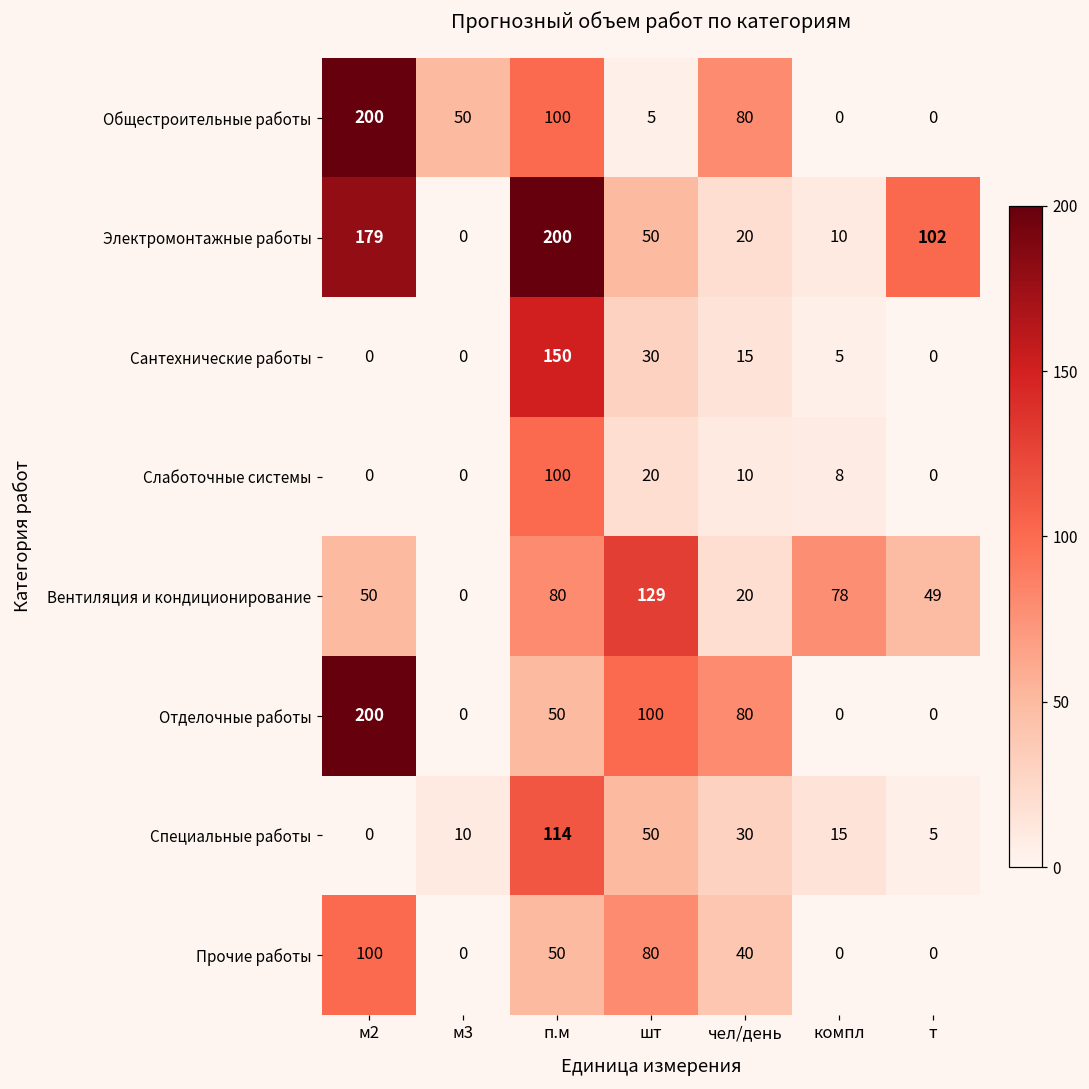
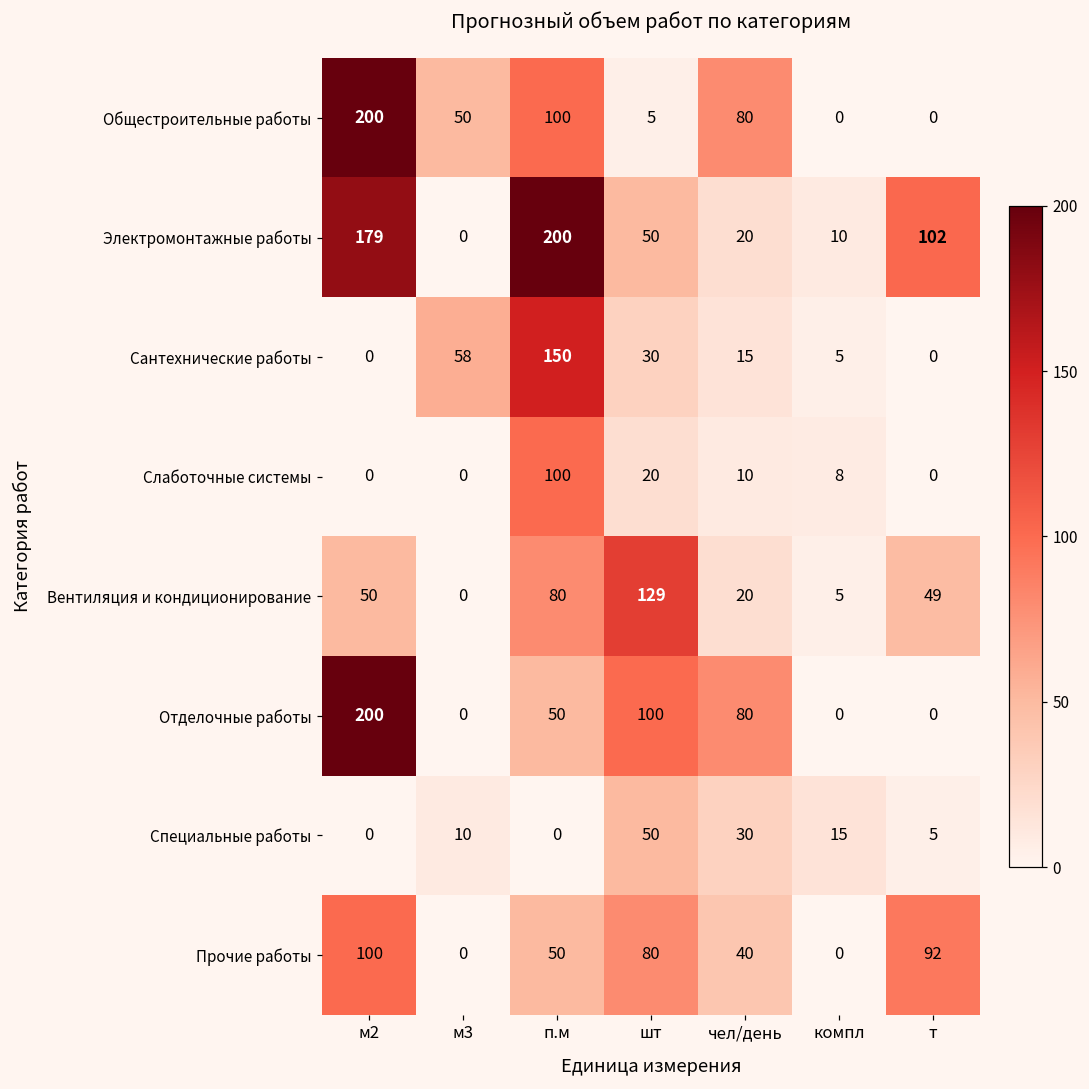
Сантехнические работы, м3: 0 -> 58
Вентиляция и кондиционирование, компл: 78 -> 5
Специальные работы, п.м: 114 -> 0
Прочие работы, т: 0 -> 92
